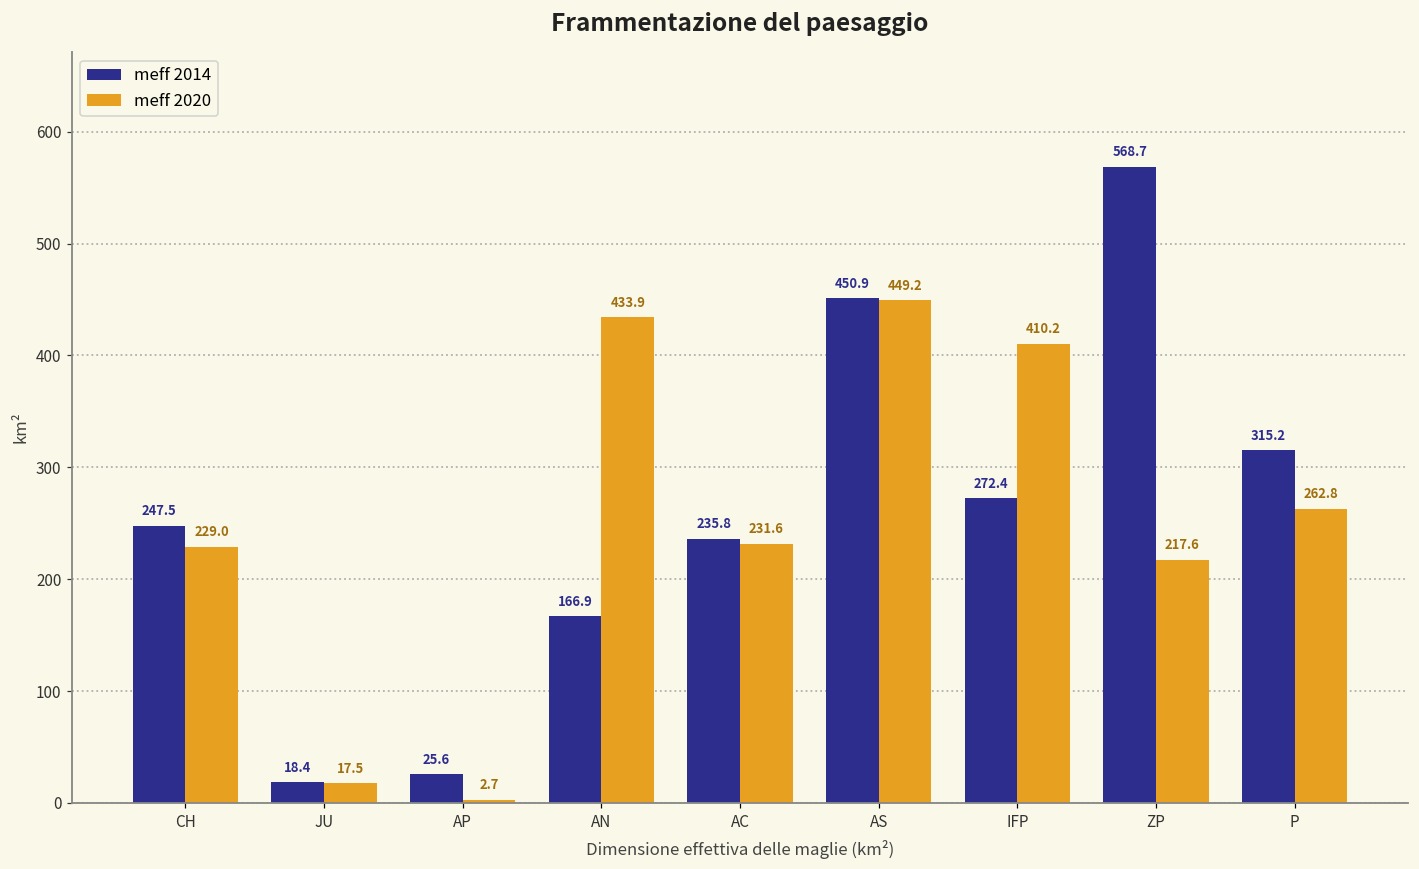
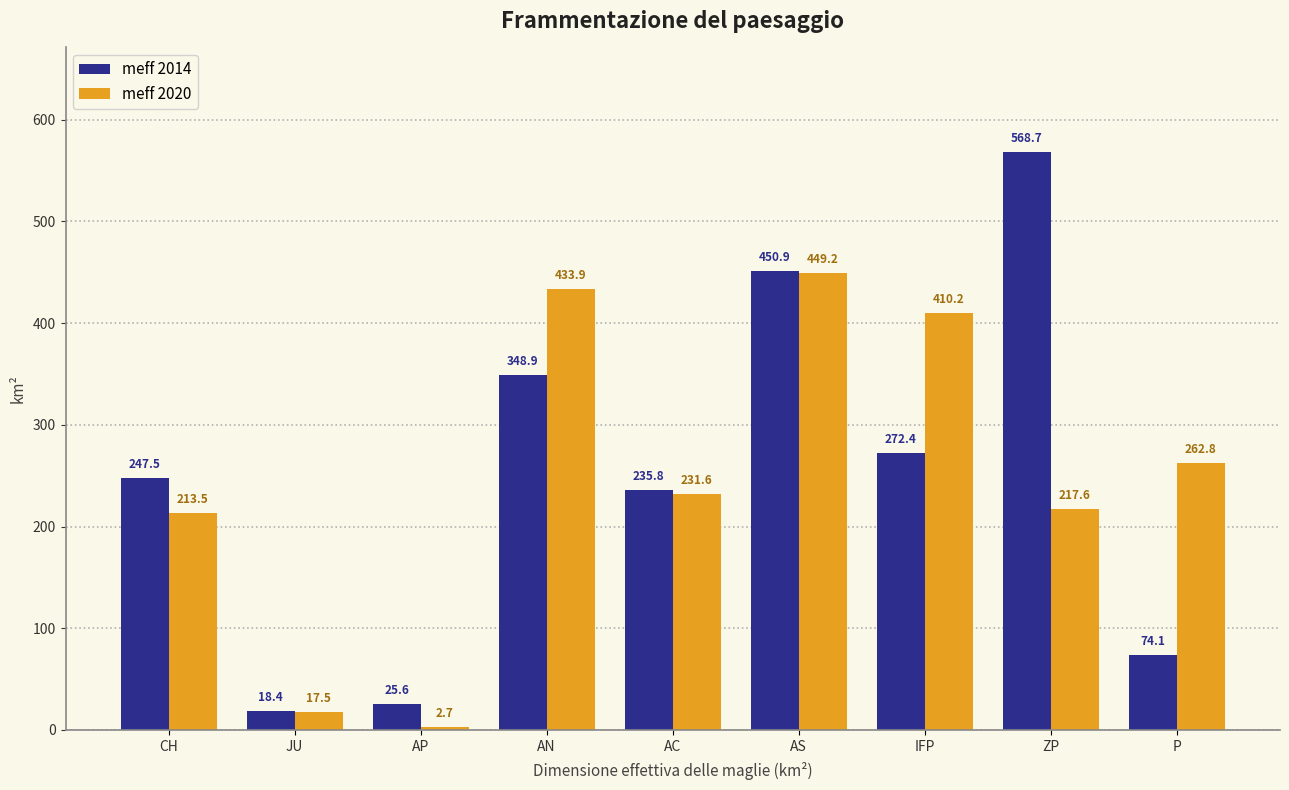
meff 2020, CH: 229.0 -> 213.5
meff 2014, AN: 166.9 -> 348.9
meff 2014, P: 315.2 -> 74.1
